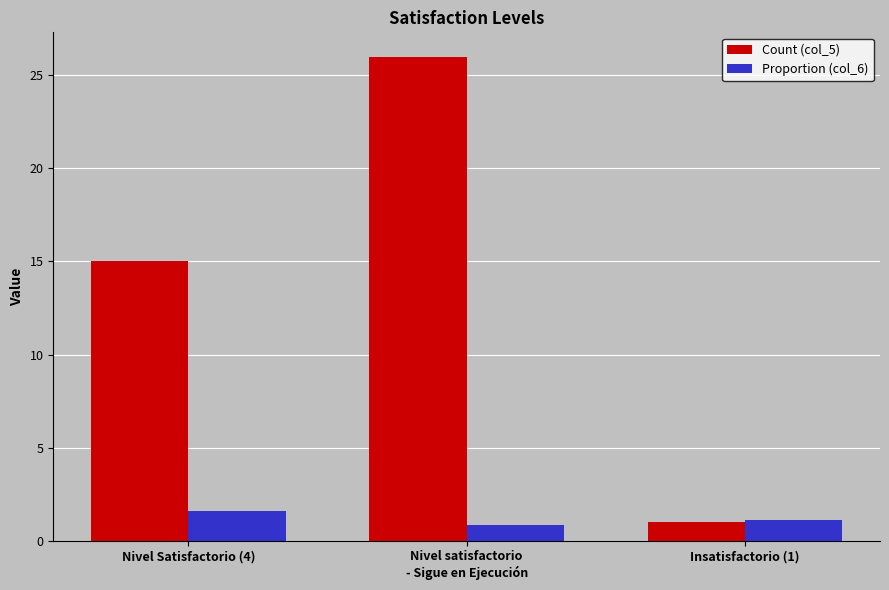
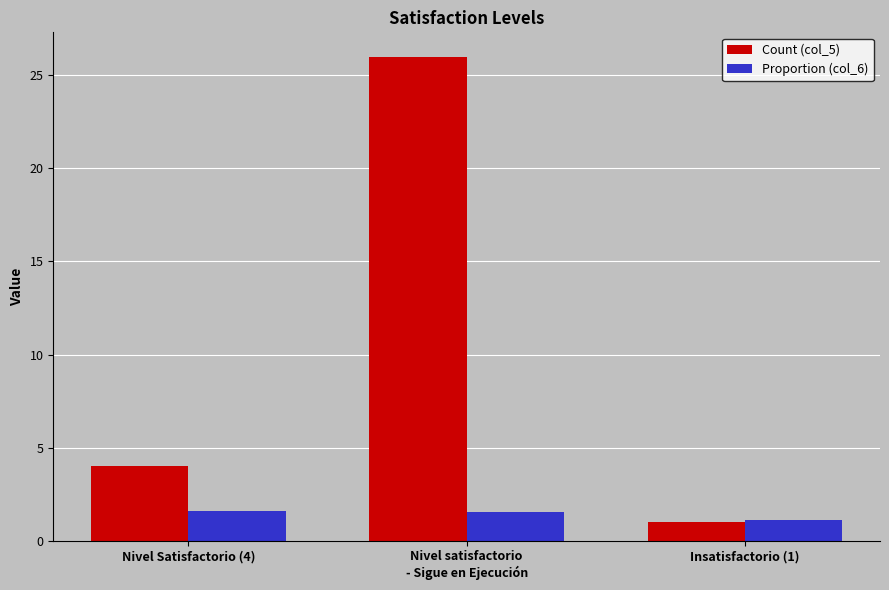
Count (col_5), Nivel Satisfactorio (4): 15 -> 4
Proportion (col_6), Nivel satisfactorio - Sigue en Ejecución: 0.8 -> 1.5
